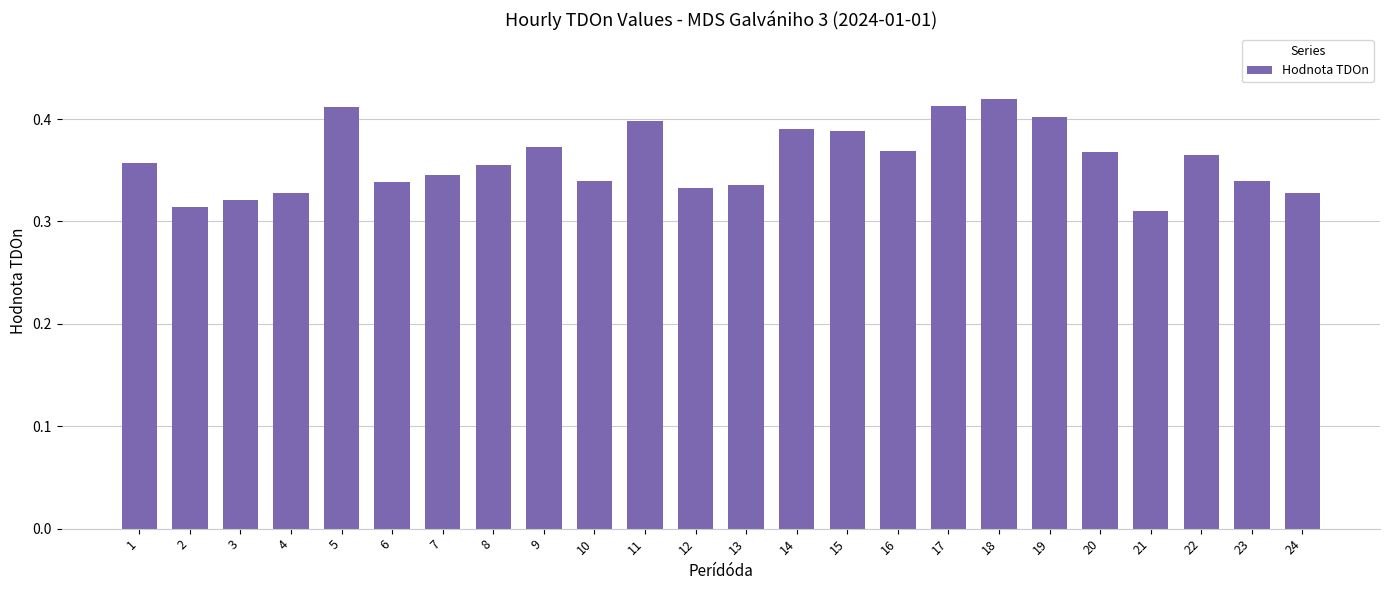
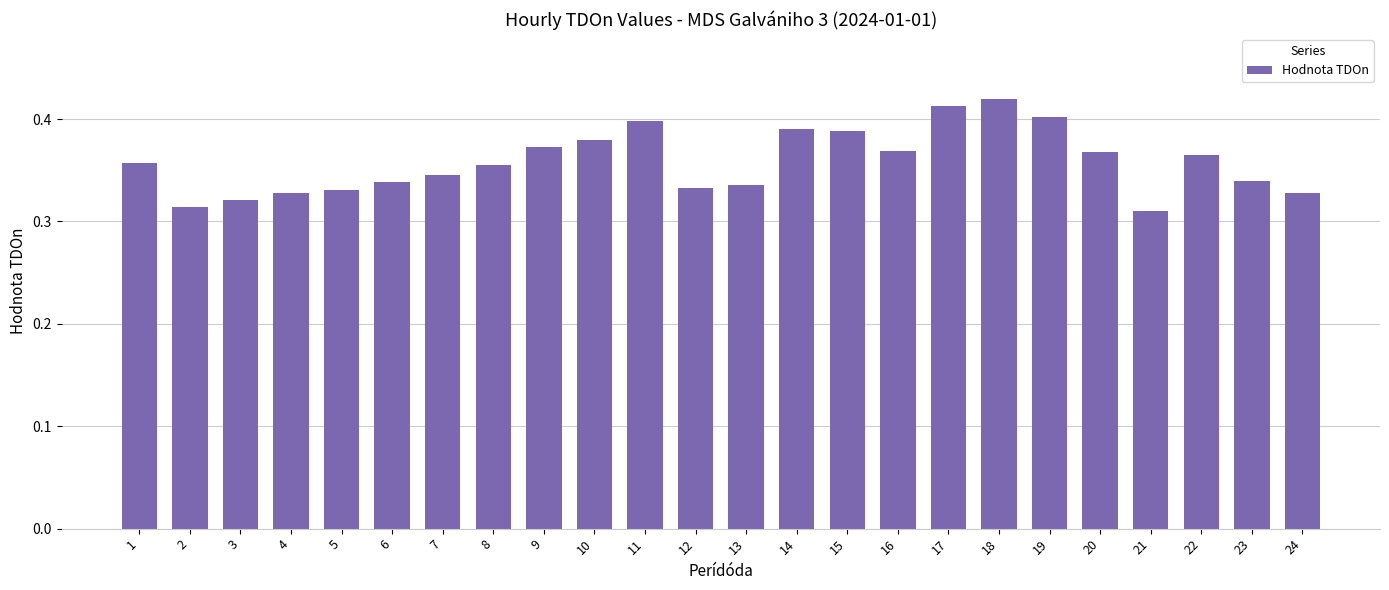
5: 0.412 -> 0.331
10: 0.340 -> 0.380
